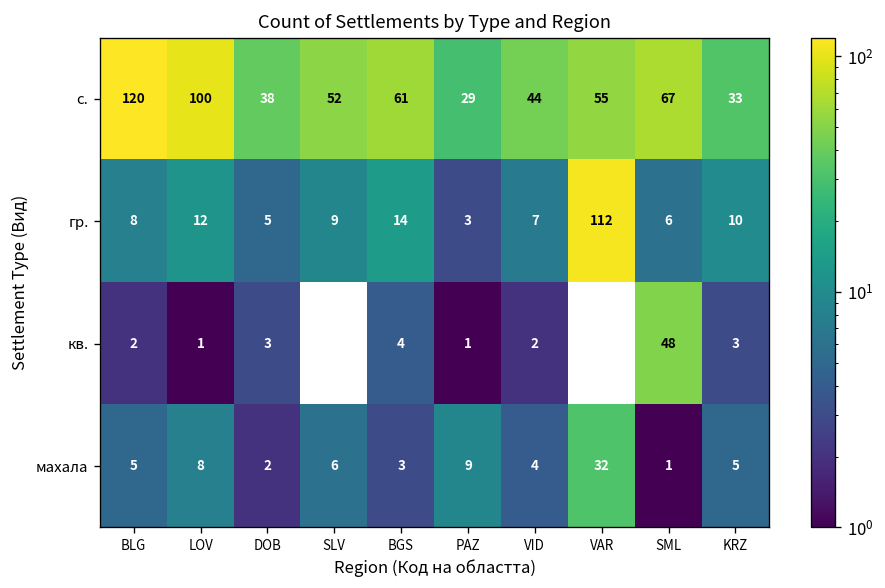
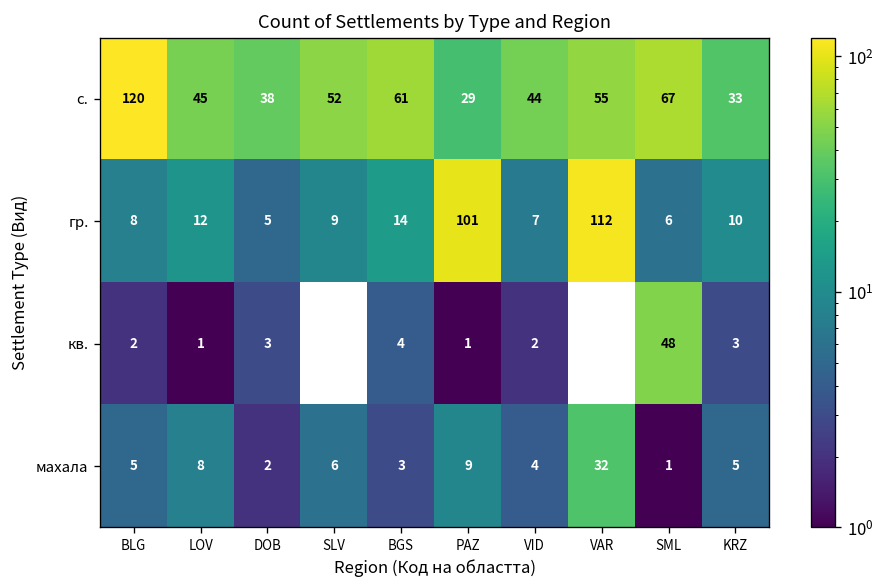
с., LOV: 100 -> 45
гр., PAZ: 3 -> 101
